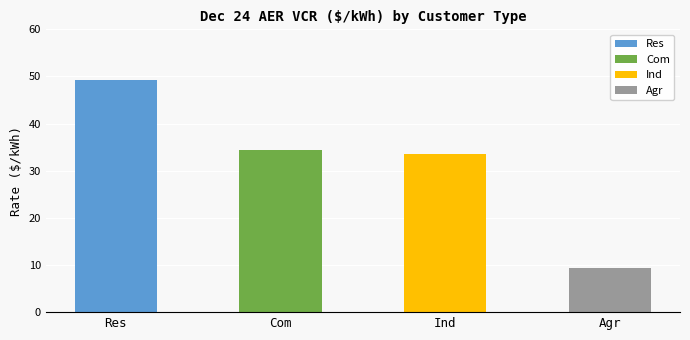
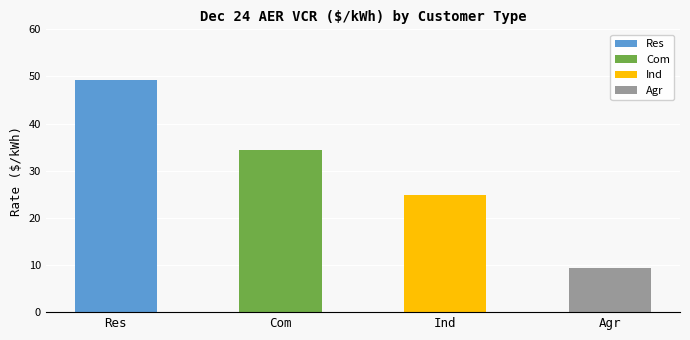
Ind: 33 -> 25
